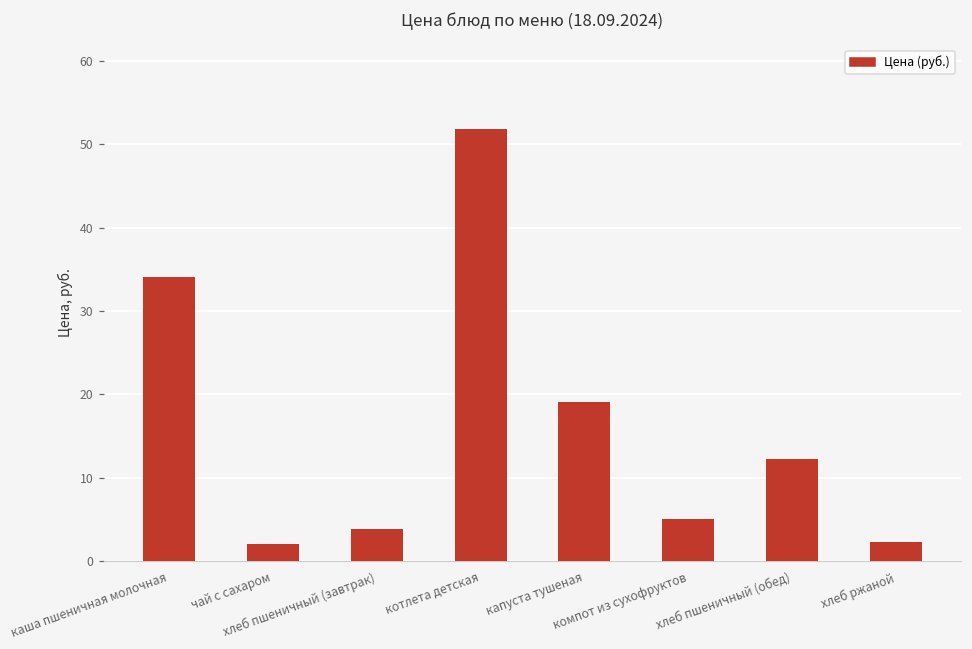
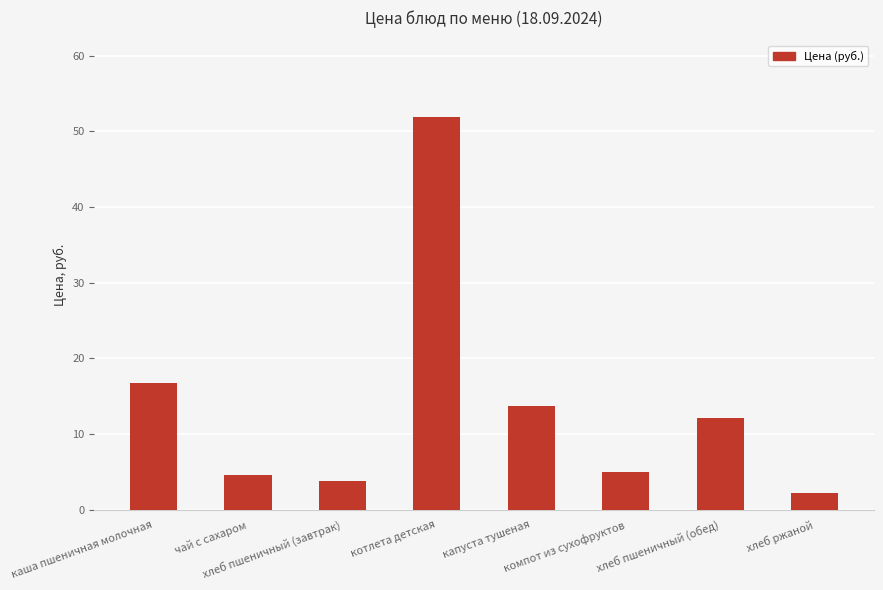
каша пшеничная молочная: 34 -> 17
чай с сахаром: 2 -> 5
капуста тушеная: 19 -> 14
